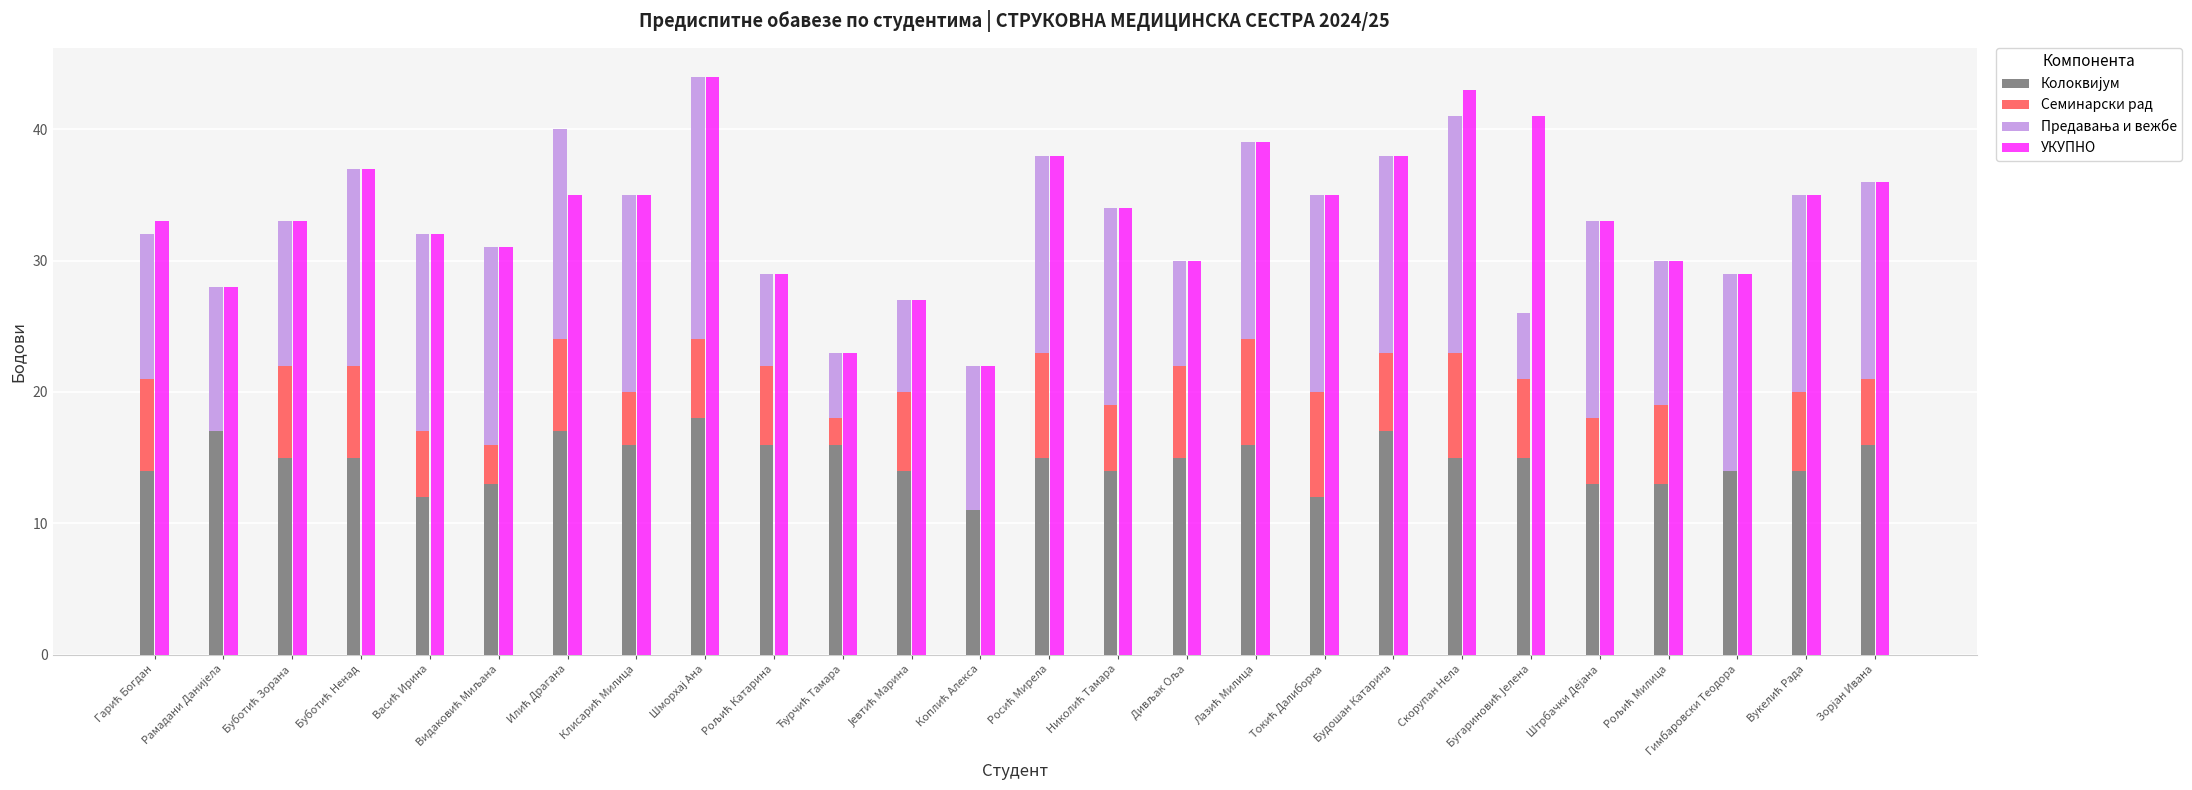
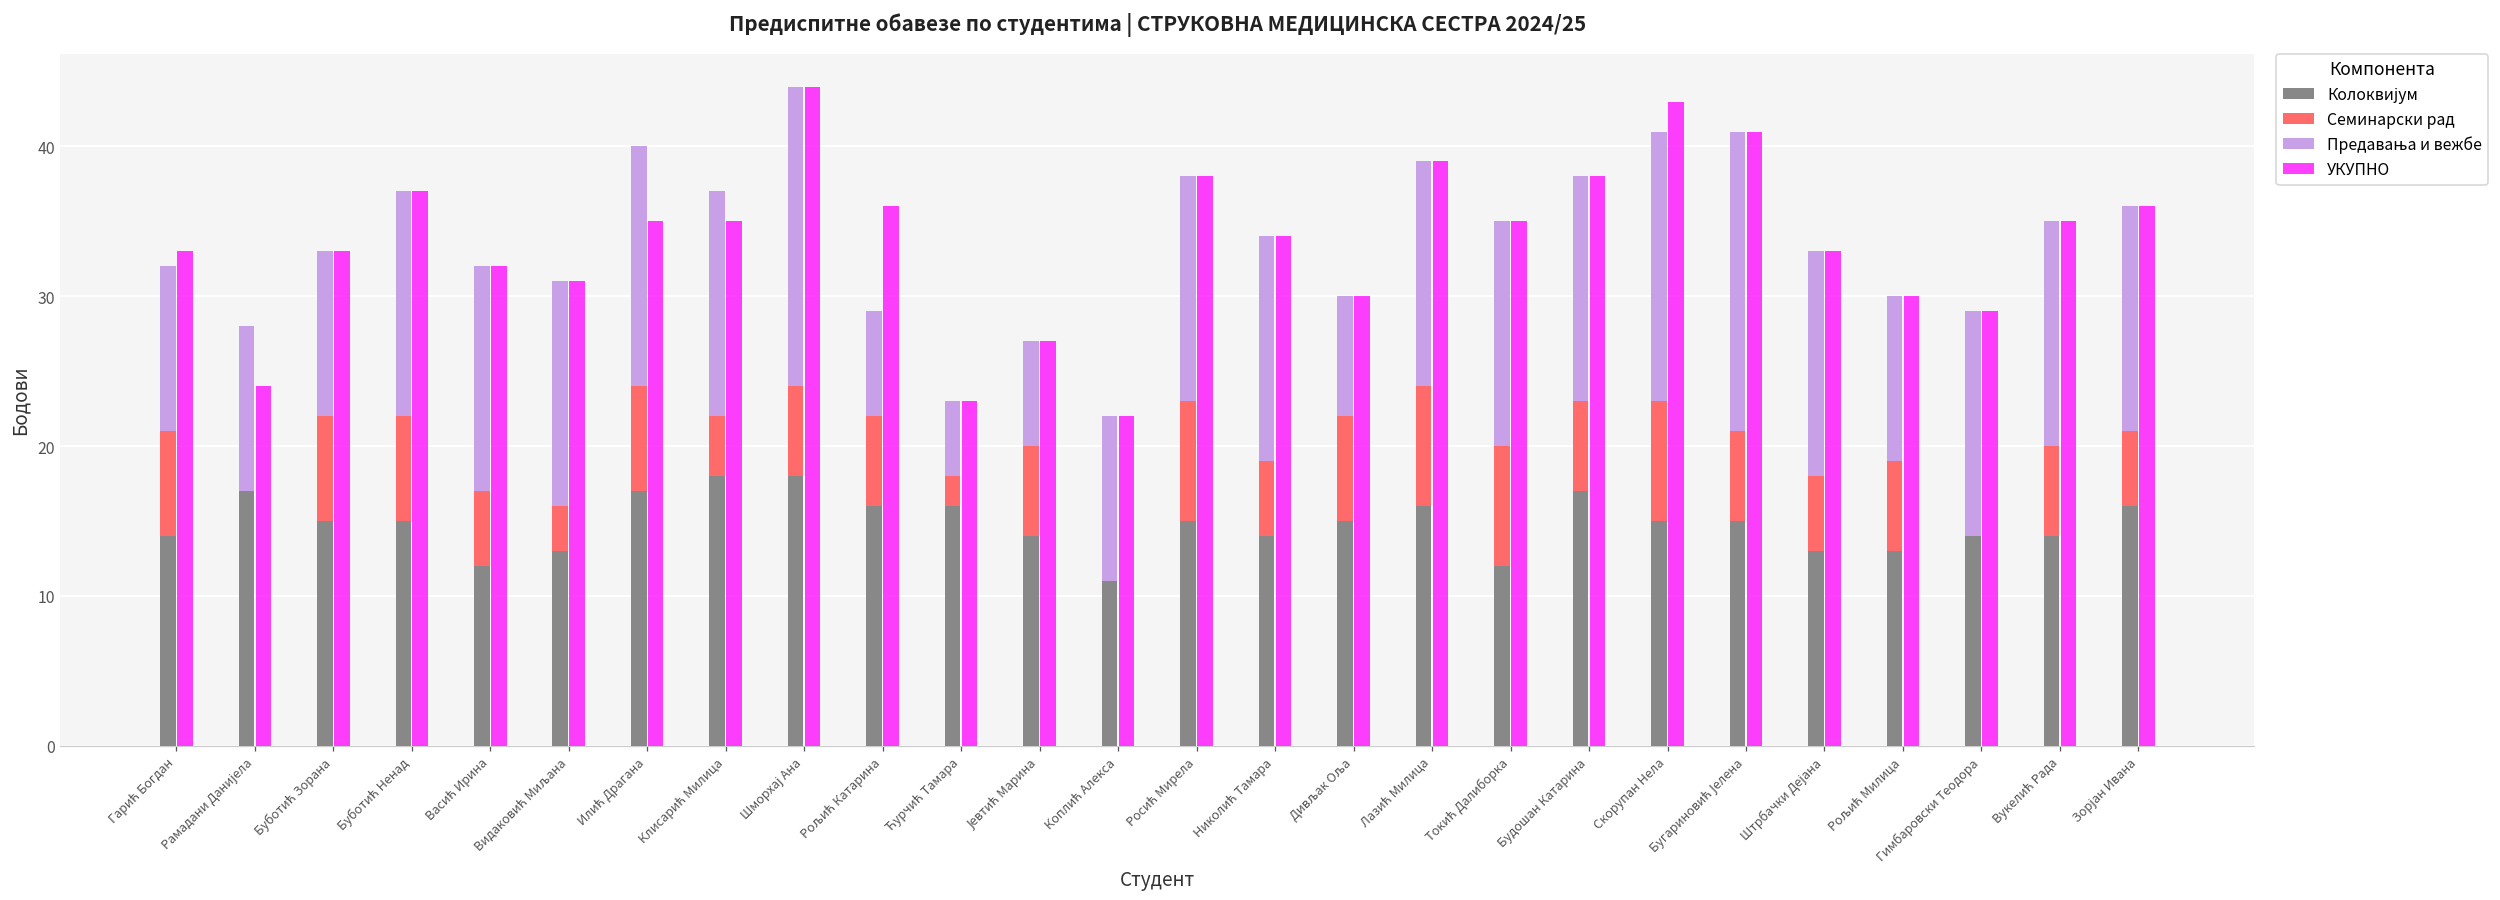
УКУПНО, Рамадани Данијела: 28 -> 24
Колоквијум, Клисарић Милица: 16 -> 18
УКУПНО, Рољић Катарина: 29 -> 36
Предавања и вежбе, Бугариновић Јелена: 5 -> 20
